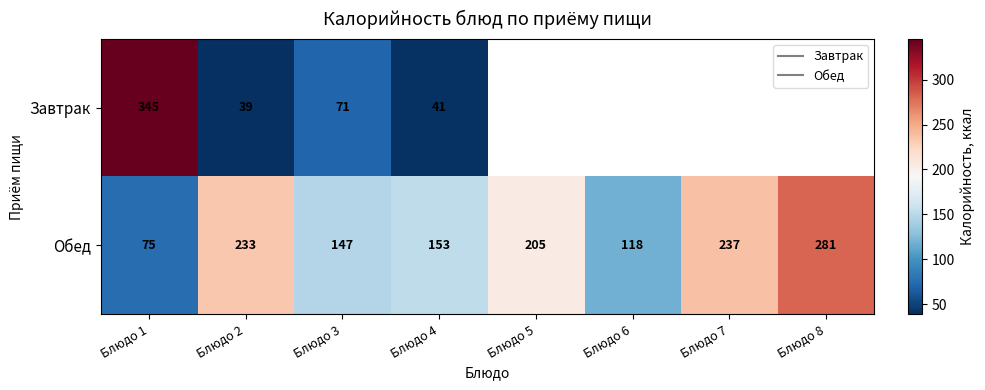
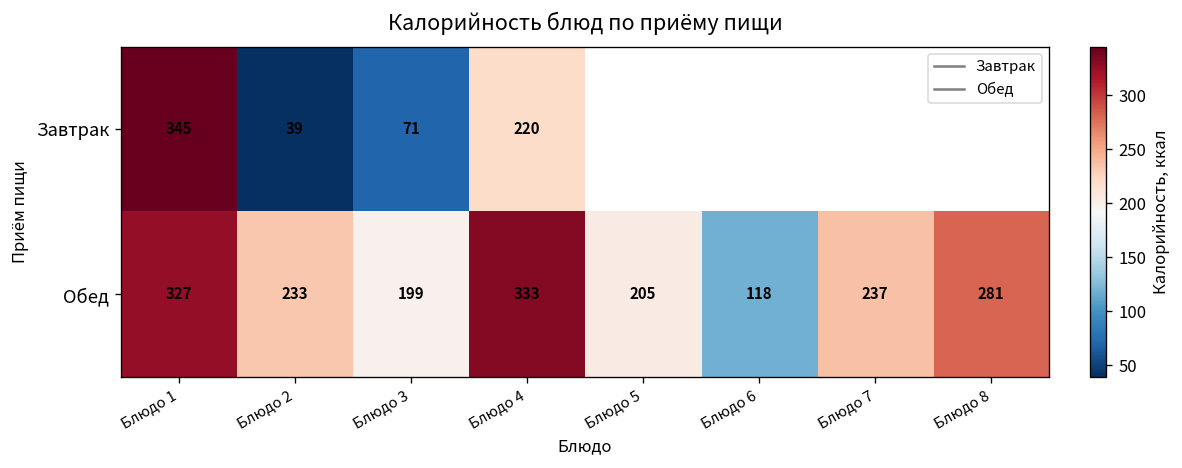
Завтрак, Блюдо 4: 41 -> 220
Обед, Блюдо 1: 75 -> 327
Обед, Блюдо 3: 147 -> 199
Обед, Блюдо 4: 153 -> 333
